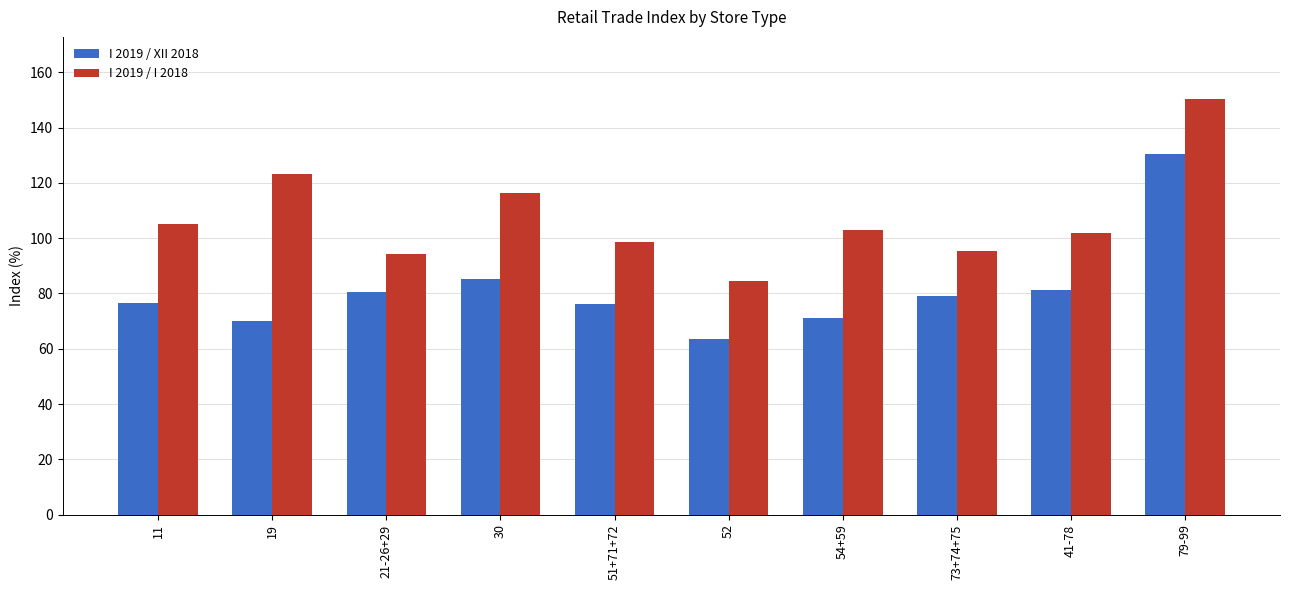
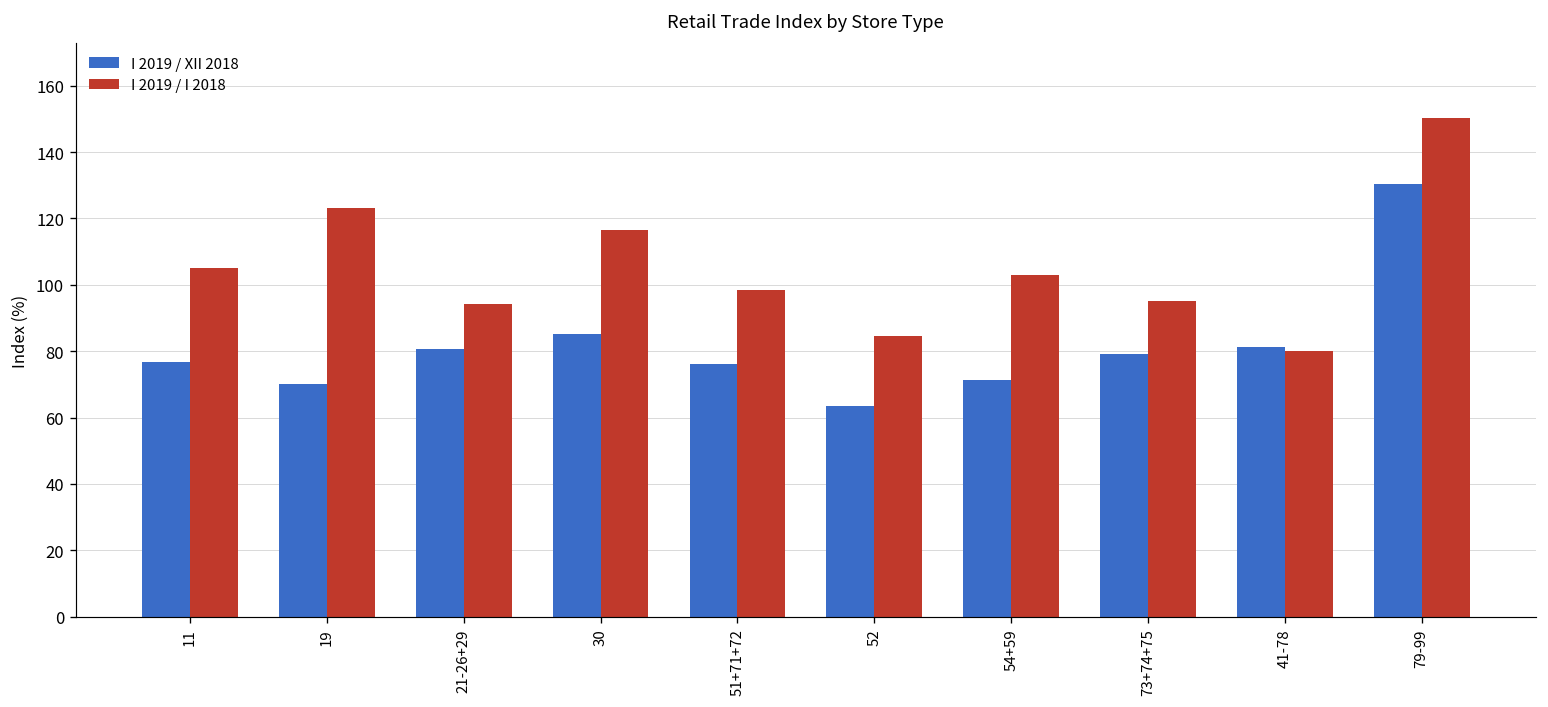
I 2019 / I 2018, 41-78: 102 -> 80
